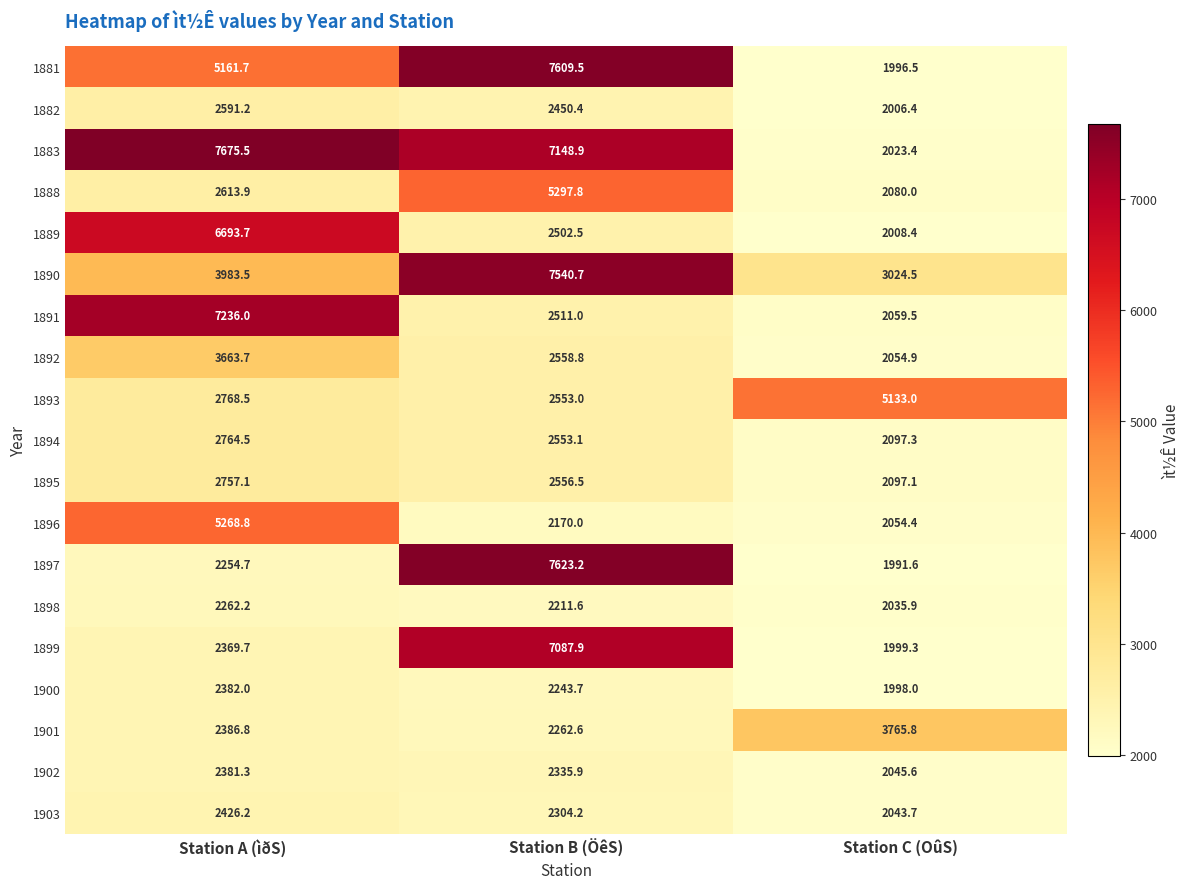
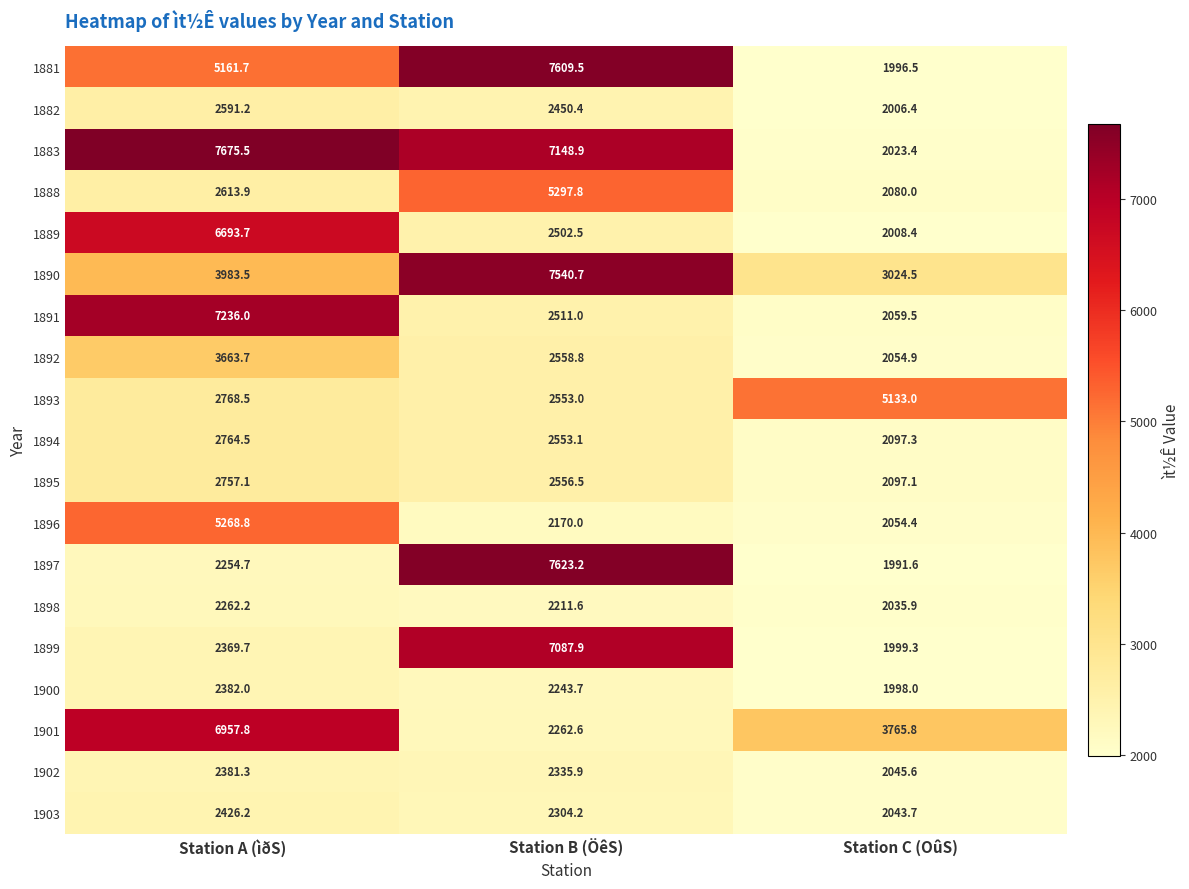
1901, Station A (ìðS): 2386.8 -> 6957.8
